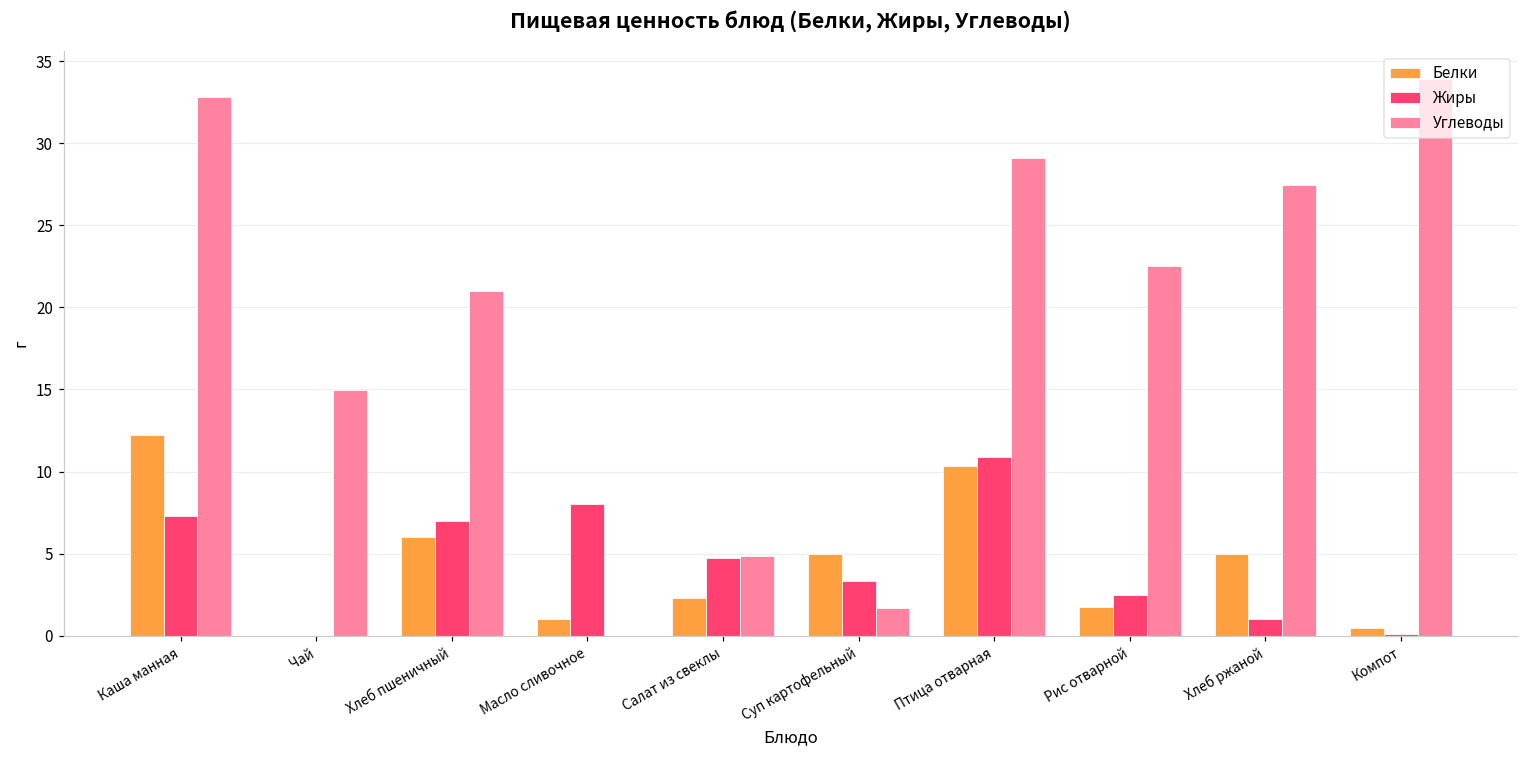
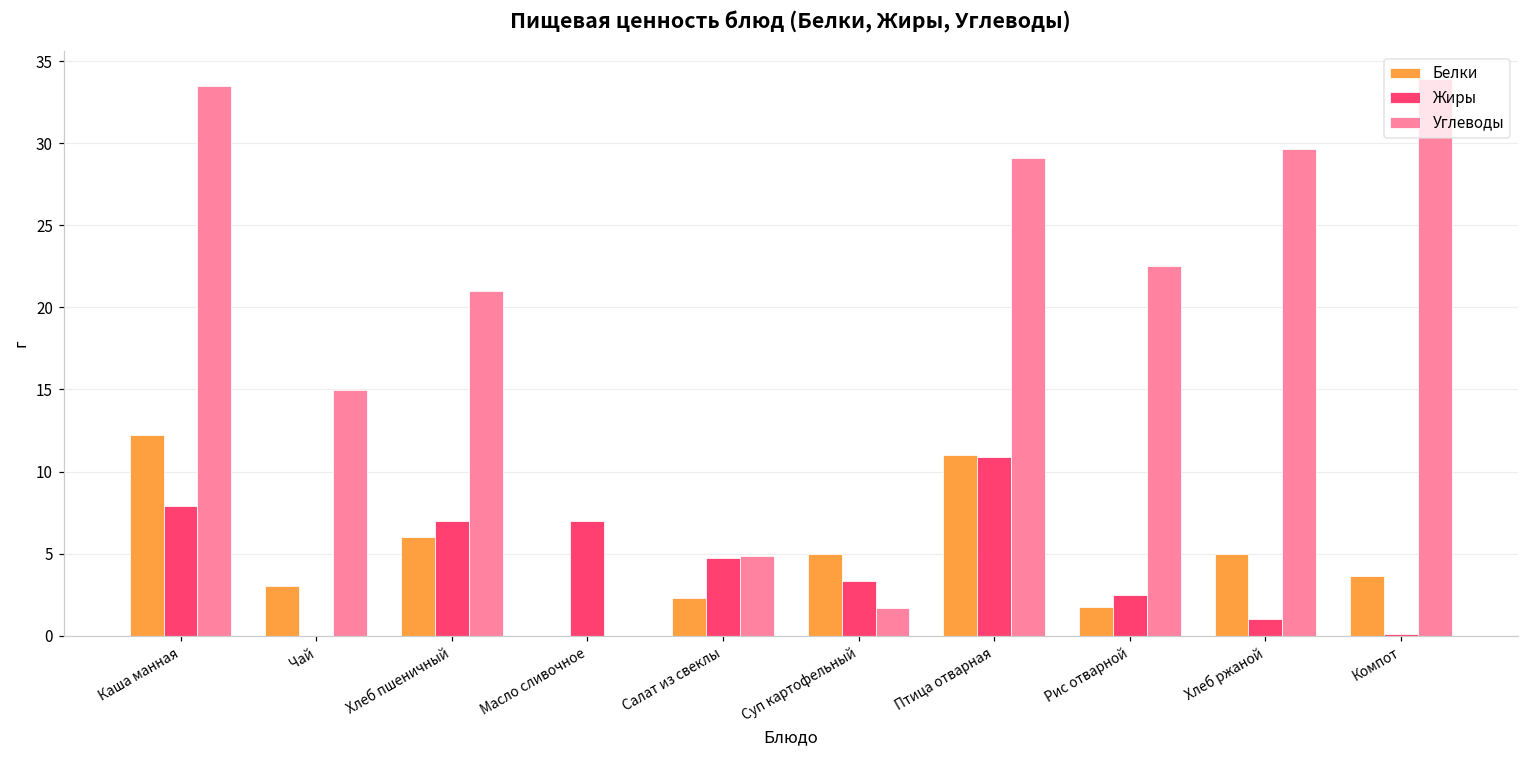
Жиры, Каша манная: 7.3 -> 7.9
Углеводы, Каша манная: 32.8 -> 33.5
Белки, Чай: 0 -> 3
Белки, Масло сливочное: 1 -> 0
Жиры, Масло сливочное: 8 -> 7
Белки, Птица отварная: 10.3 -> 11.0
Углеводы, Хлеб ржаной: 27.4 -> 29.7
Белки, Компот: 0.5 -> 3.7
